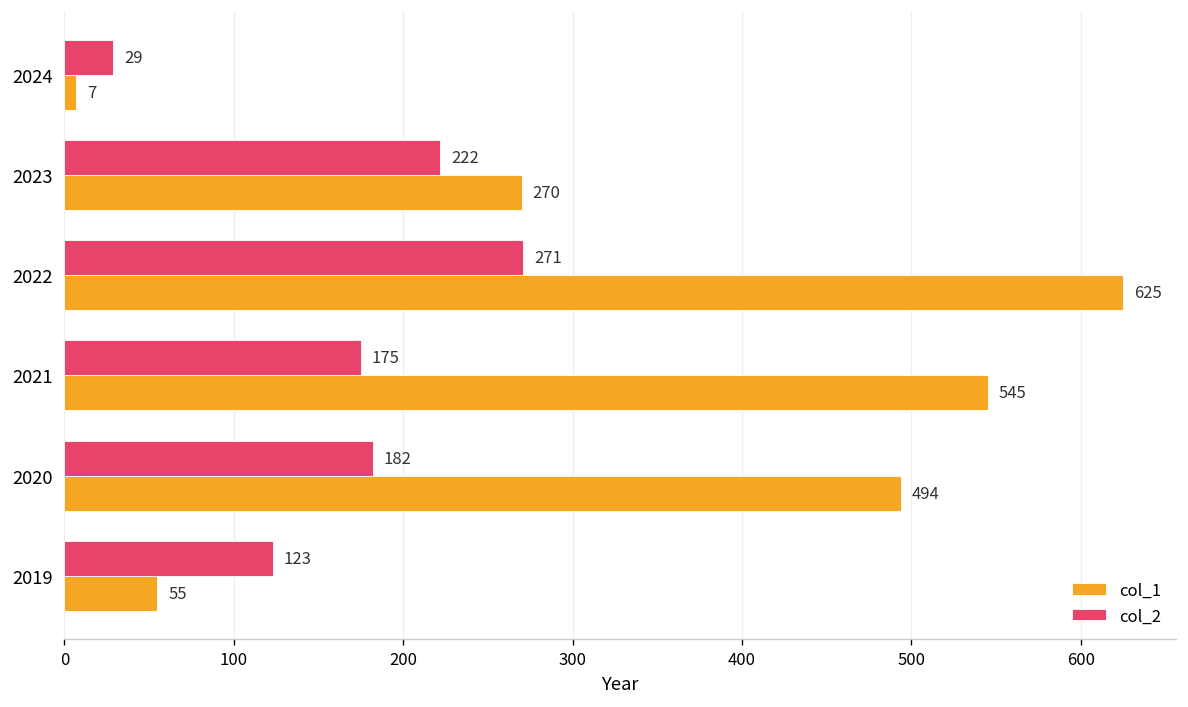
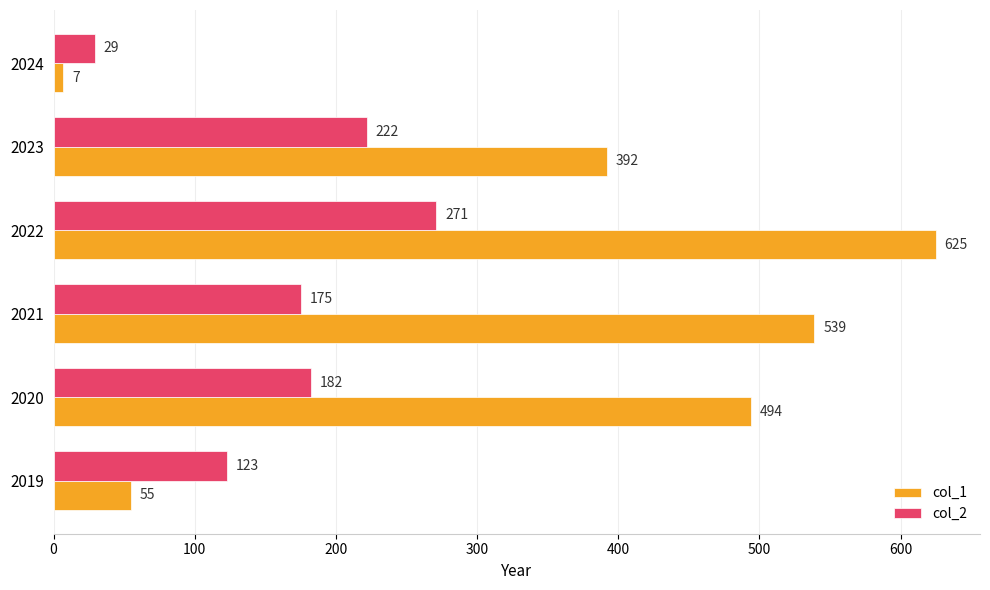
col_1, 2023: 270 -> 392
col_1, 2021: 545 -> 539
